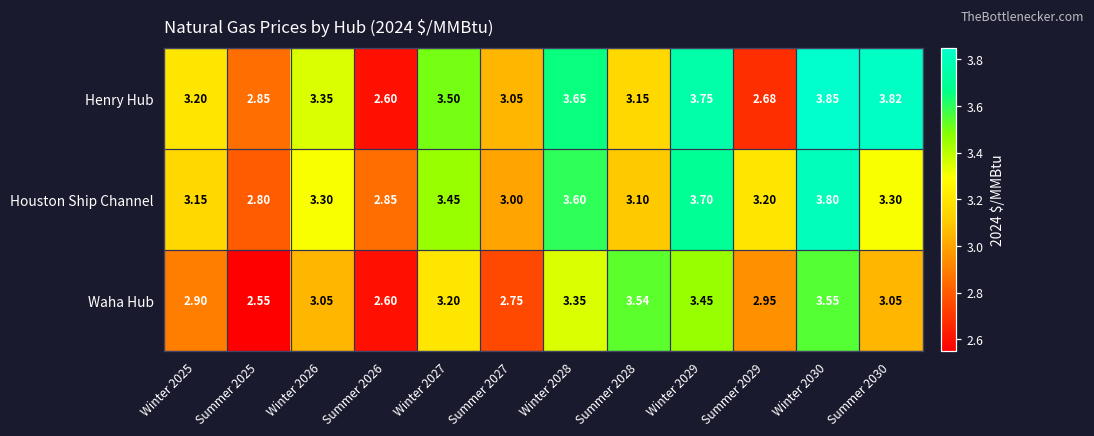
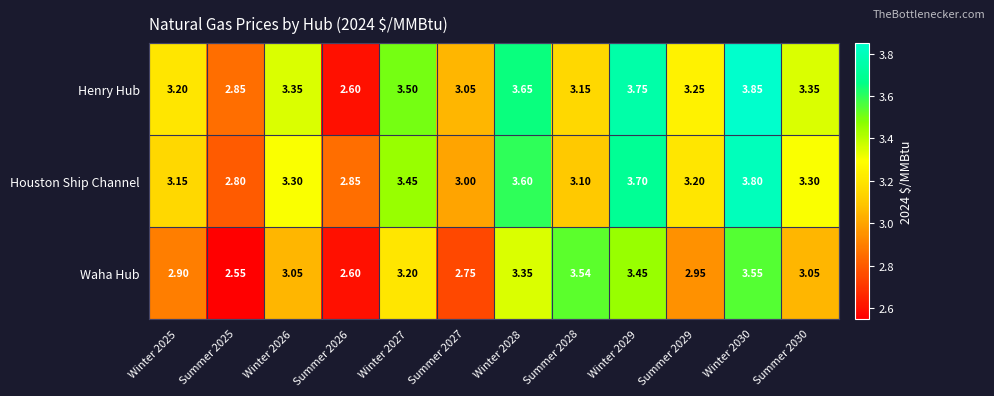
Henry Hub, Summer 2029: 2.68 -> 3.25
Henry Hub, Summer 2030: 3.82 -> 3.35
